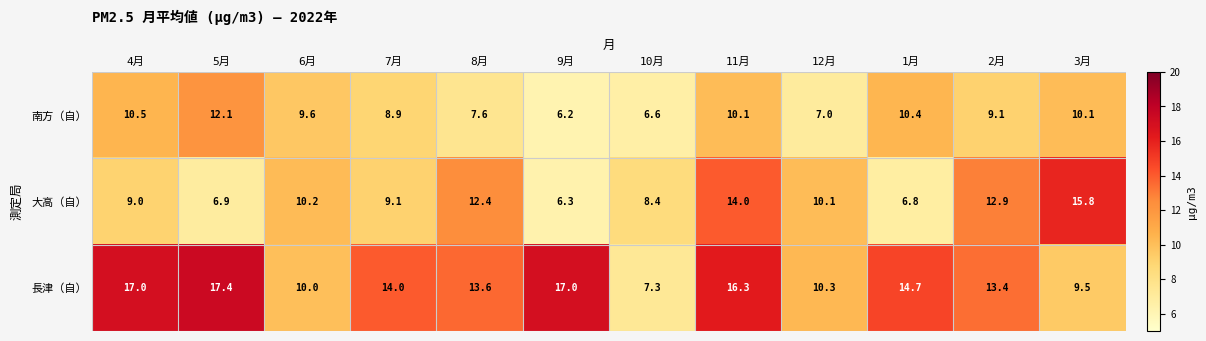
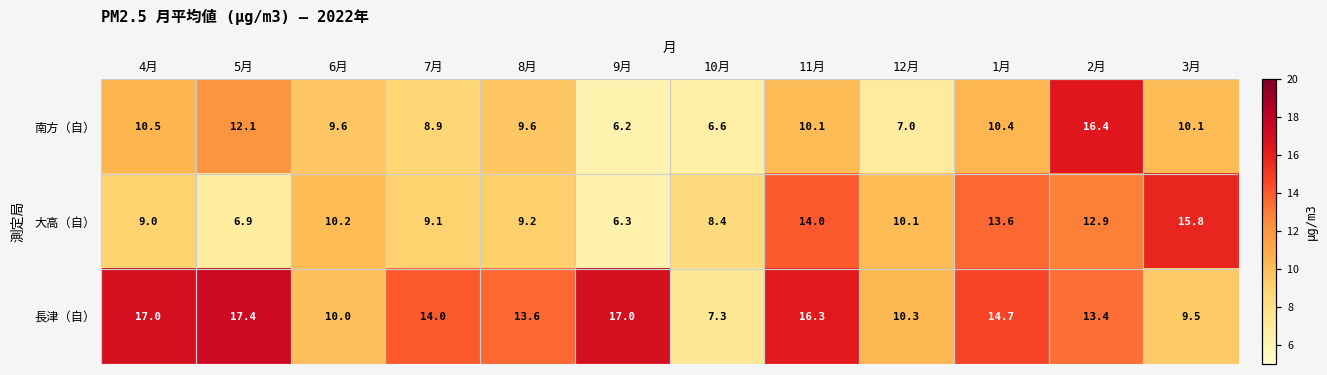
南方（自）, 8月: 7.6 -> 9.6
南方（自）, 2月: 9.1 -> 16.4
大高（自）, 8月: 12.4 -> 9.2
大高（自）, 1月: 6.8 -> 13.6
